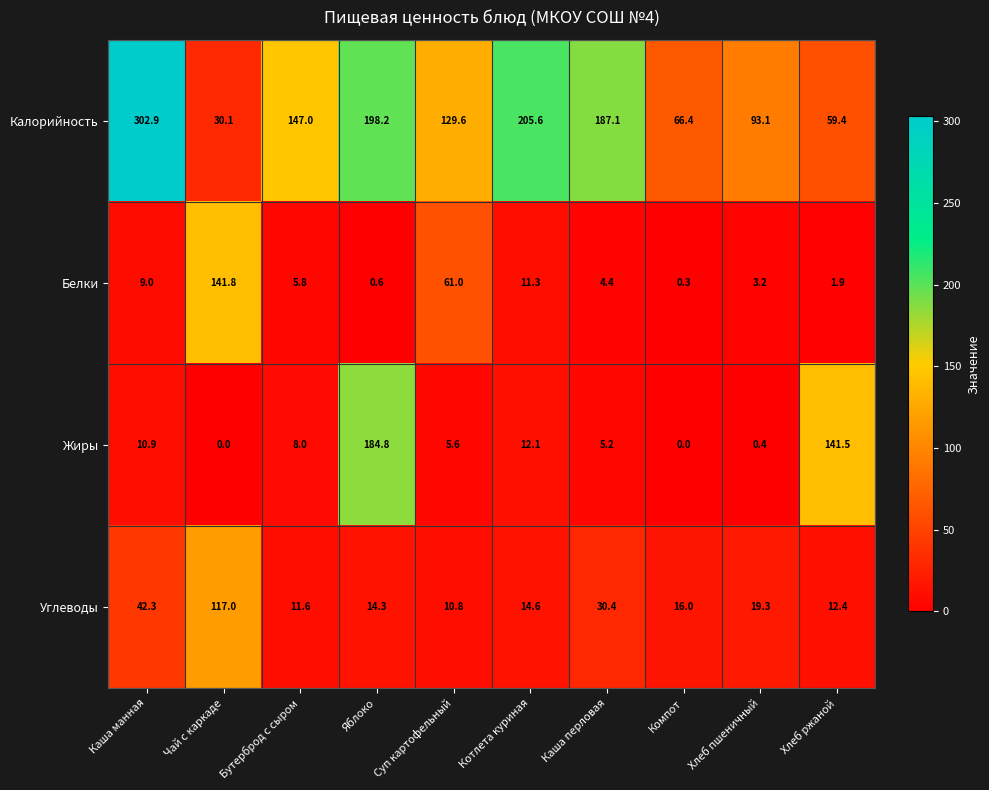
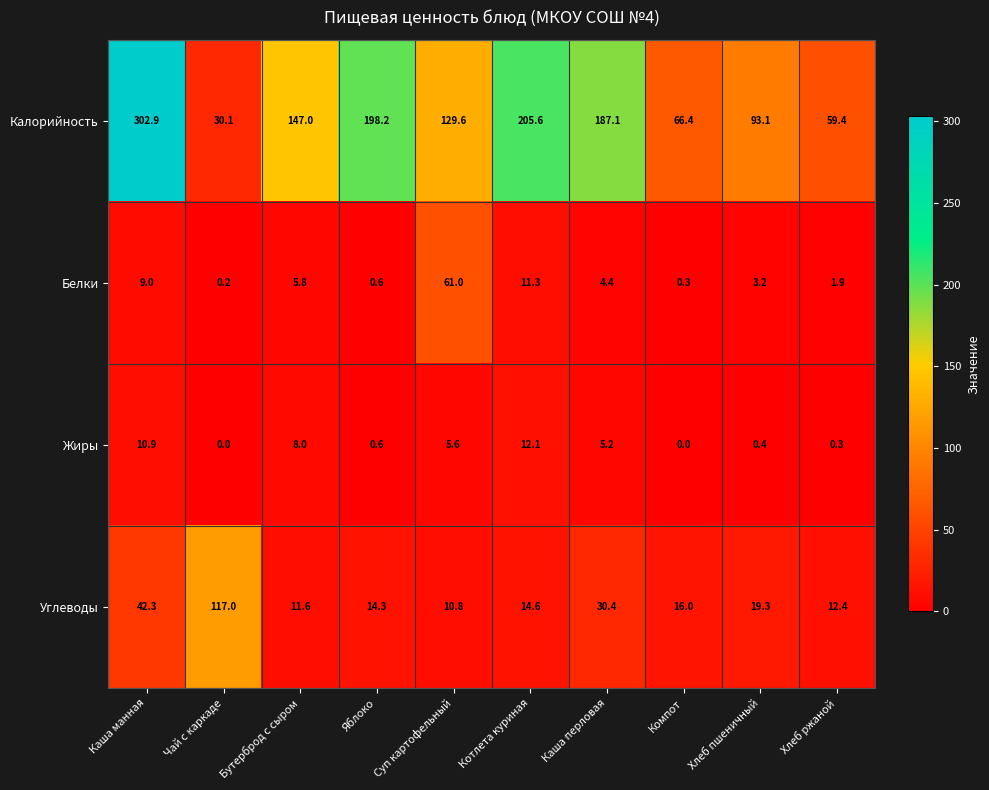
Белки, Чай с каркаде: 141.8 -> 0.2
Жиры, Яблоко: 184.8 -> 0.6
Жиры, Хлеб ржаной: 141.5 -> 0.3
